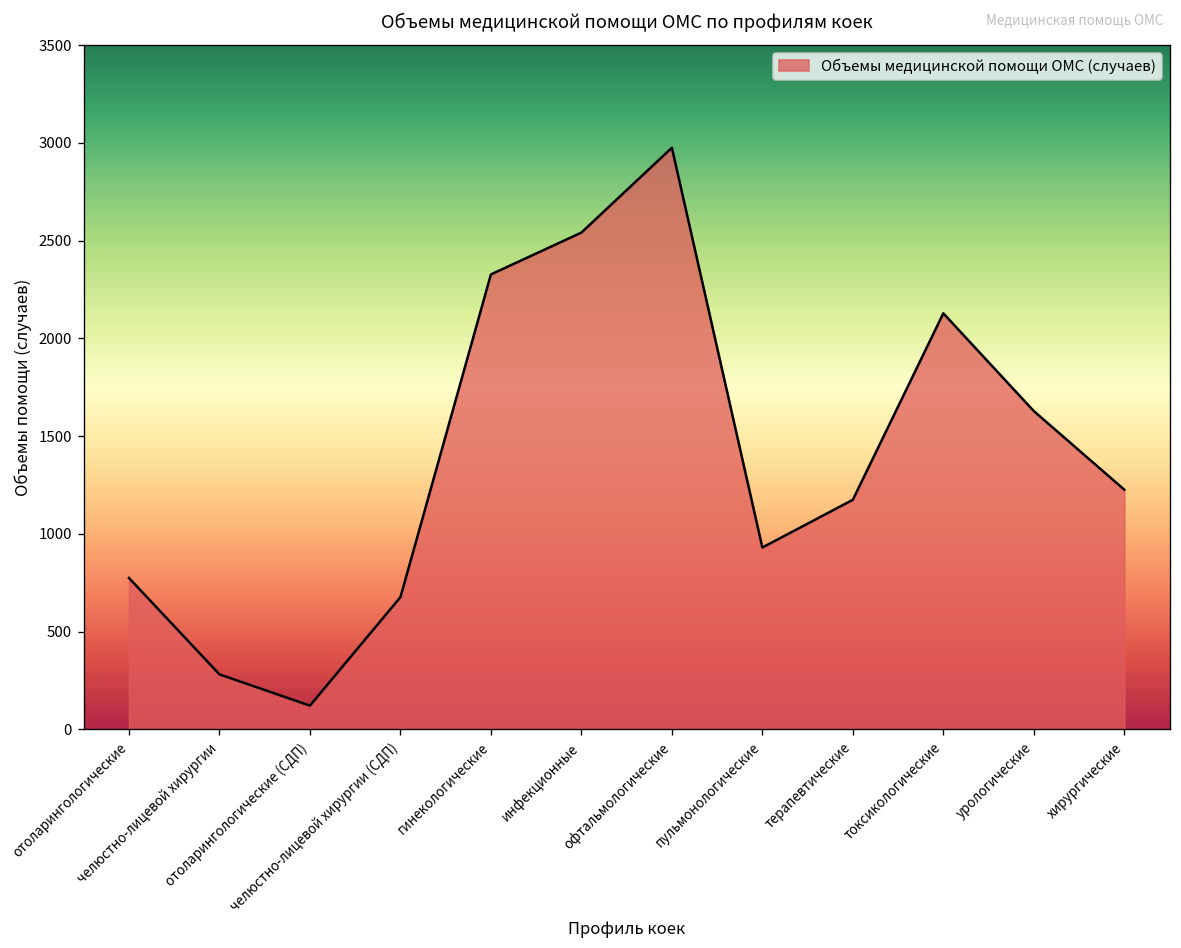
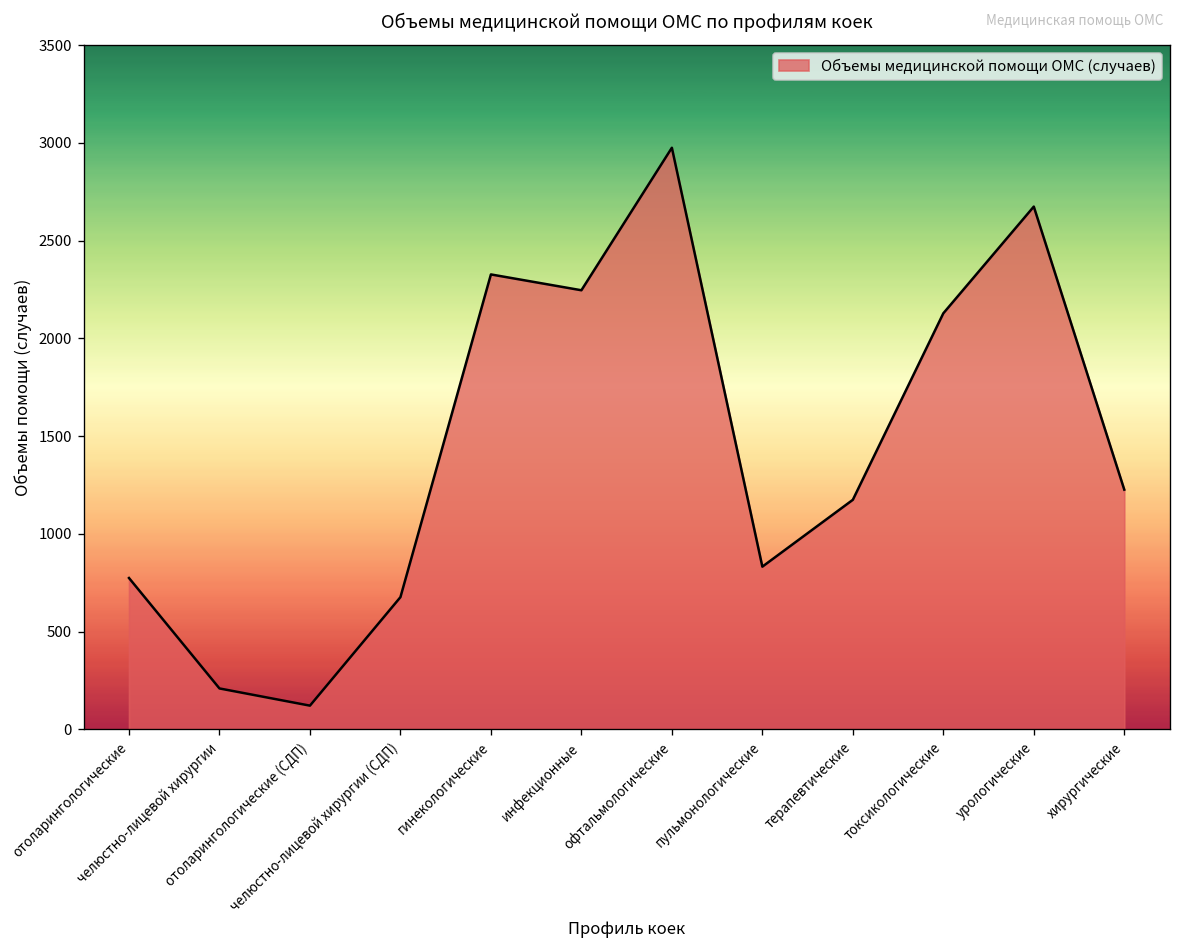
челюстно-лицевой хирургии: 280 -> 210
инфекционные: 2540 -> 2250
пульмонологические: 930 -> 830
урологические: 1630 -> 2670
